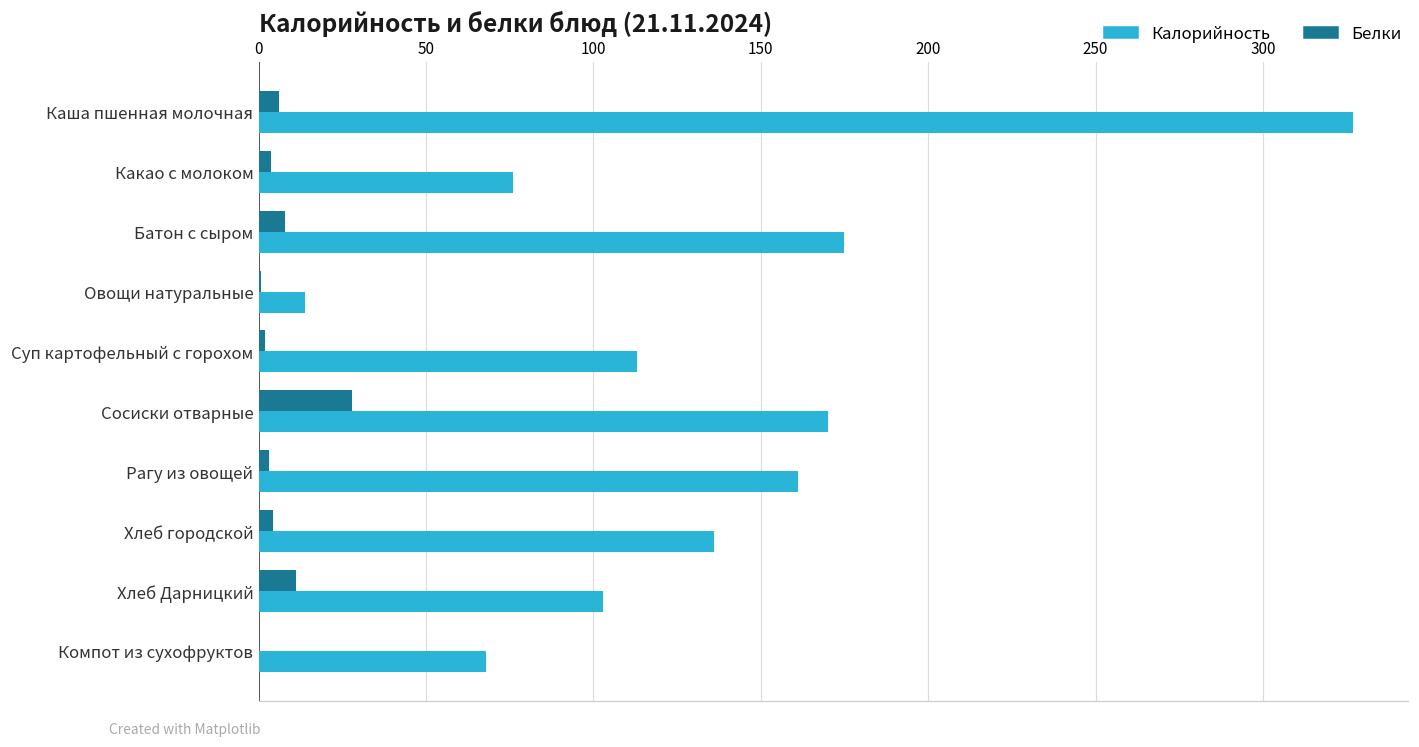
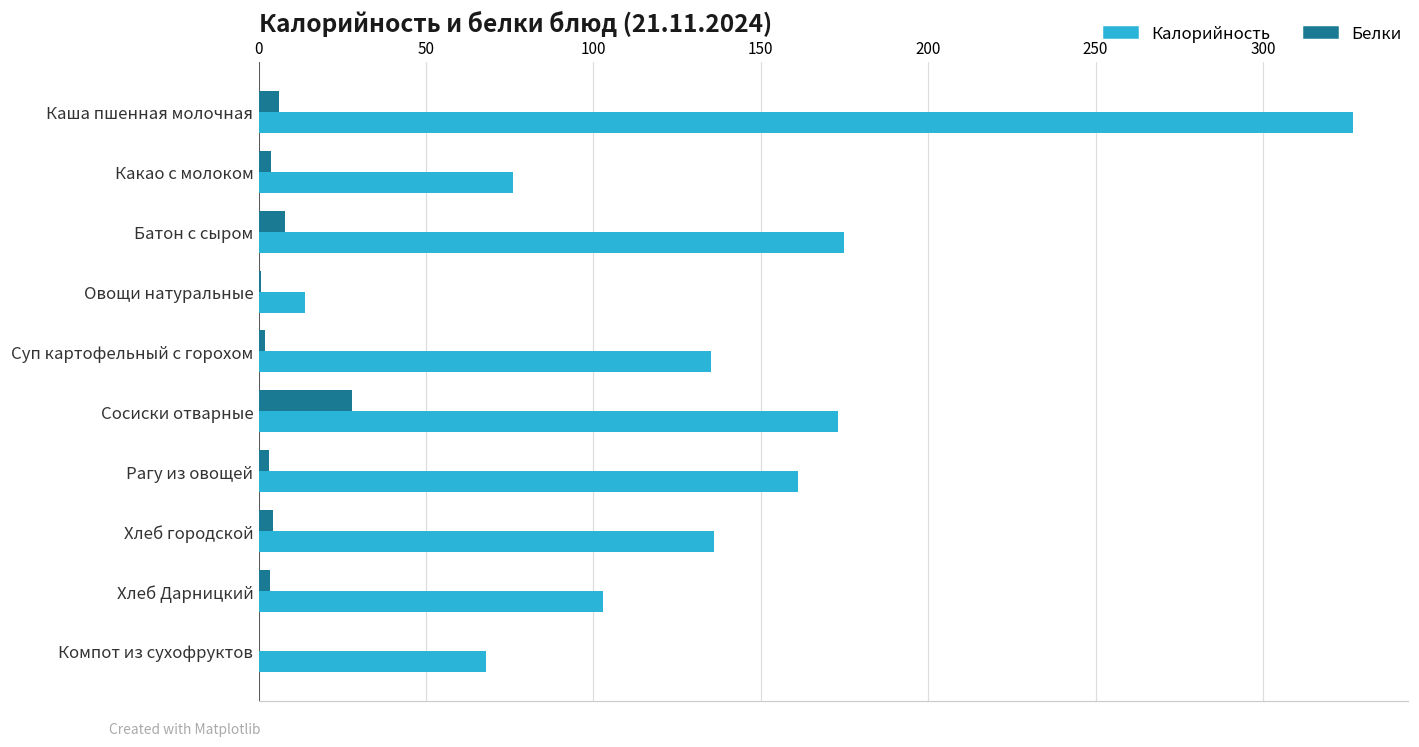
Калорийность, Суп картофельный с горохом: 113 -> 135
Калорийность, Сосиски отварные: 170 -> 173
Белки, Хлеб Дарницкий: 11 -> 3
